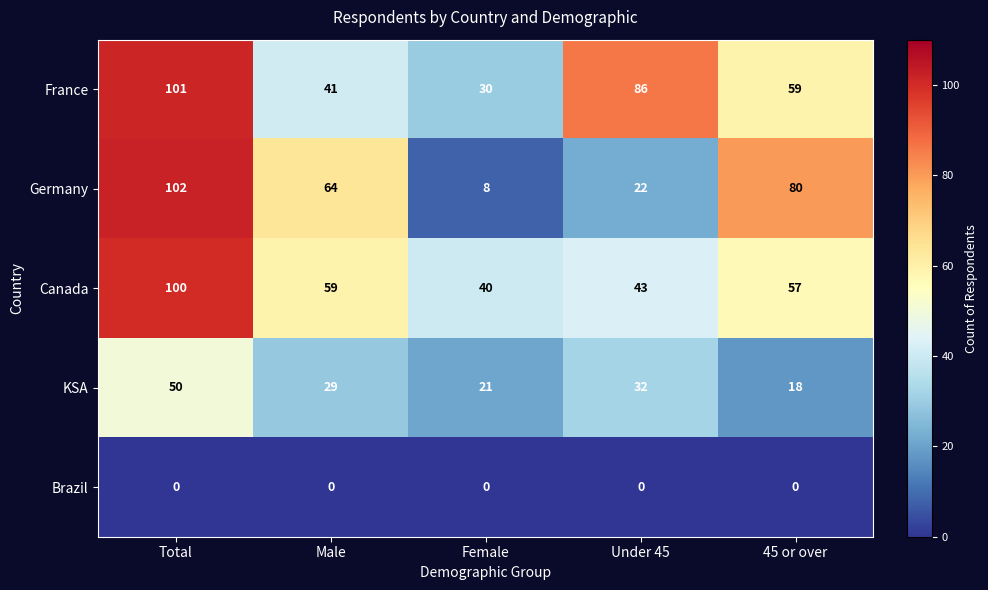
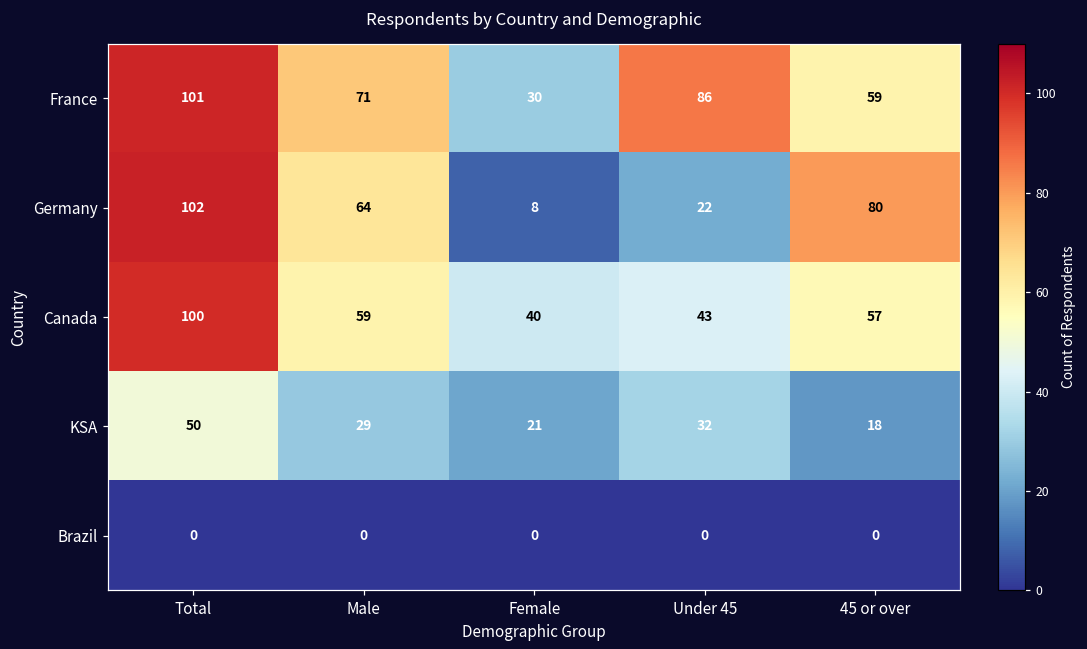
France, Male: 41 -> 71
